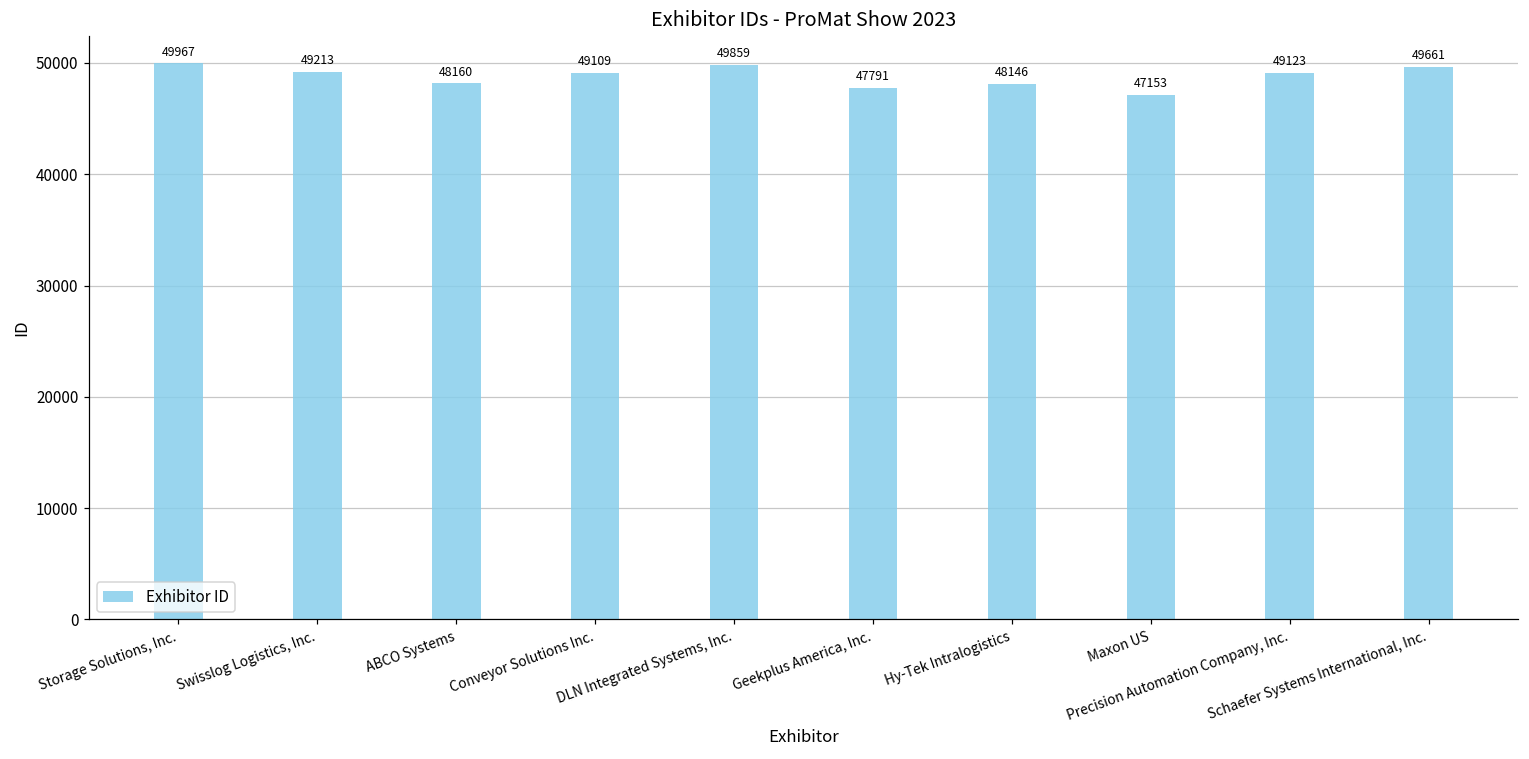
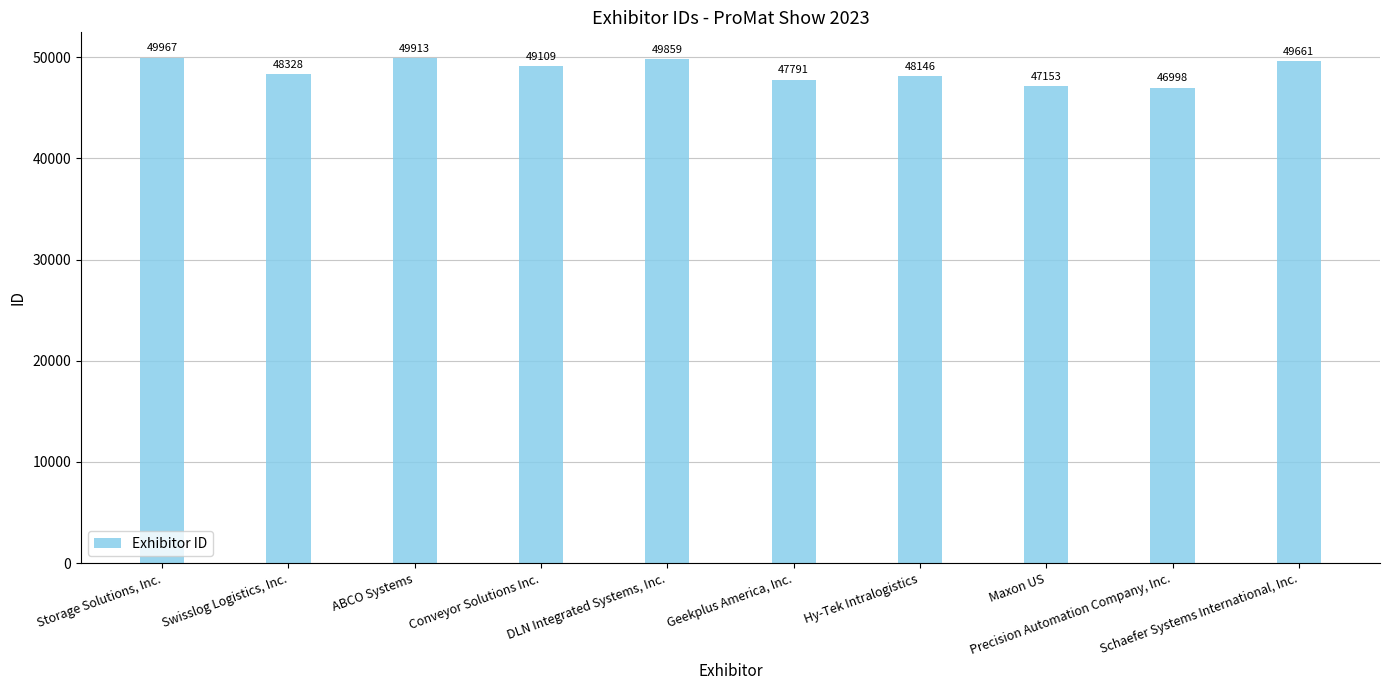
Swisslog Logistics, Inc.: 49213 -> 48328
ABCO Systems: 48160 -> 49913
Precision Automation Company, Inc.: 49123 -> 46998
